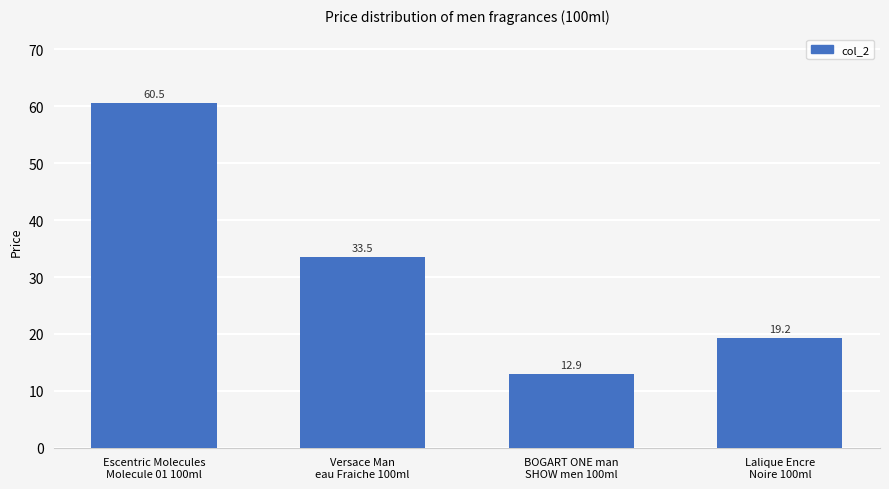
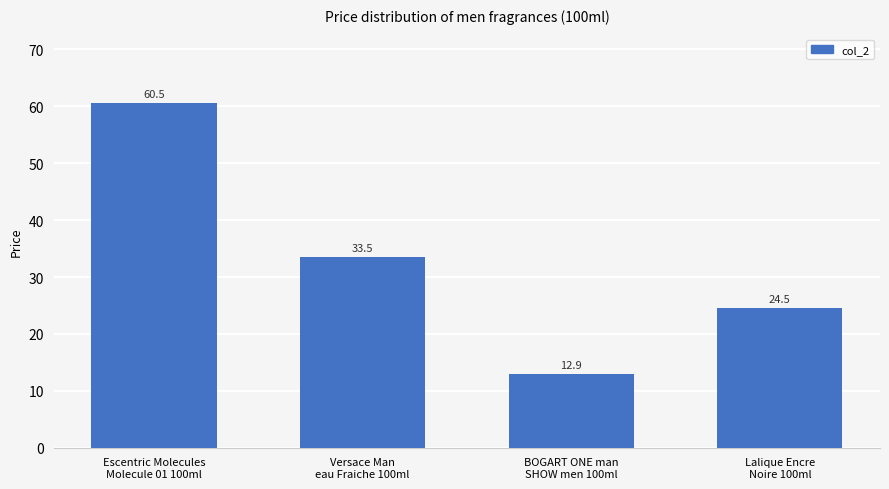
Lalique Encre Noire 100ml: 19.2 -> 24.5
